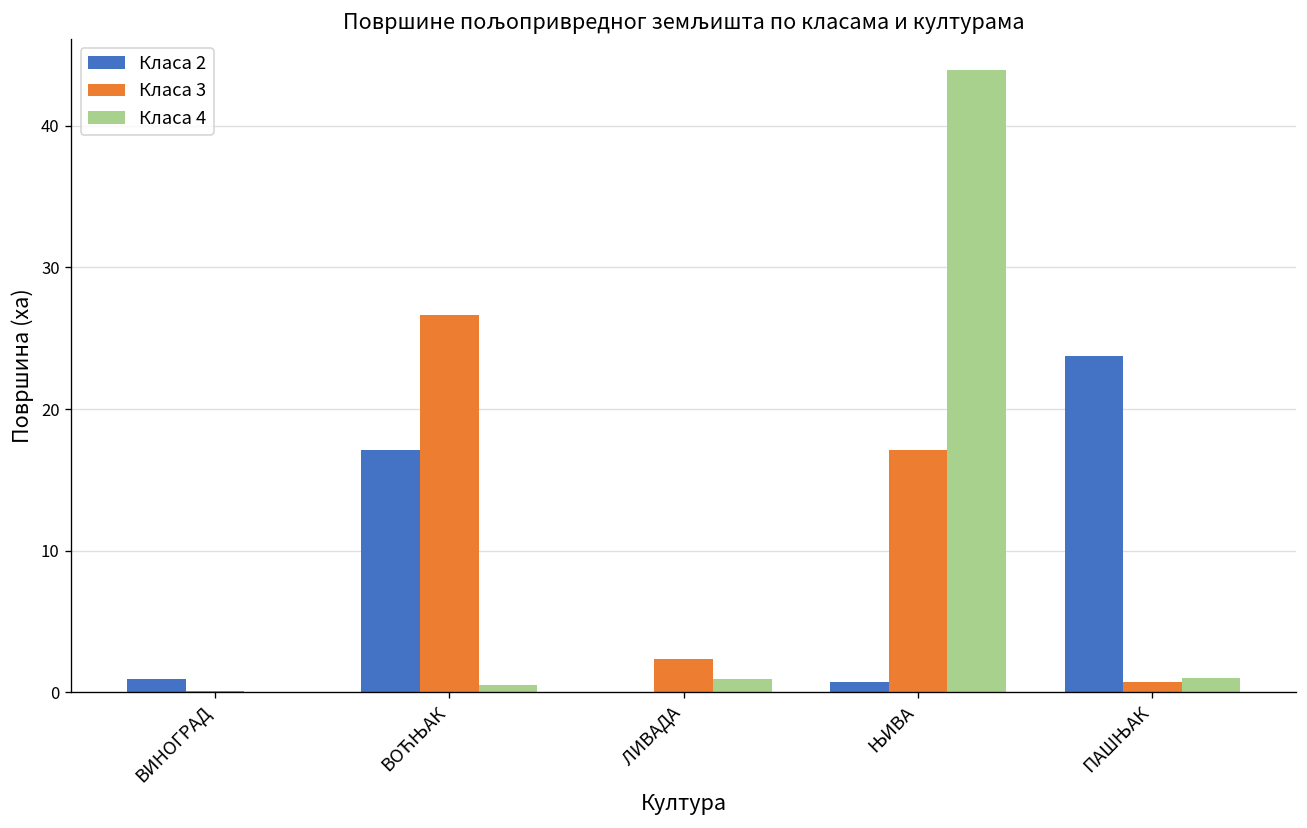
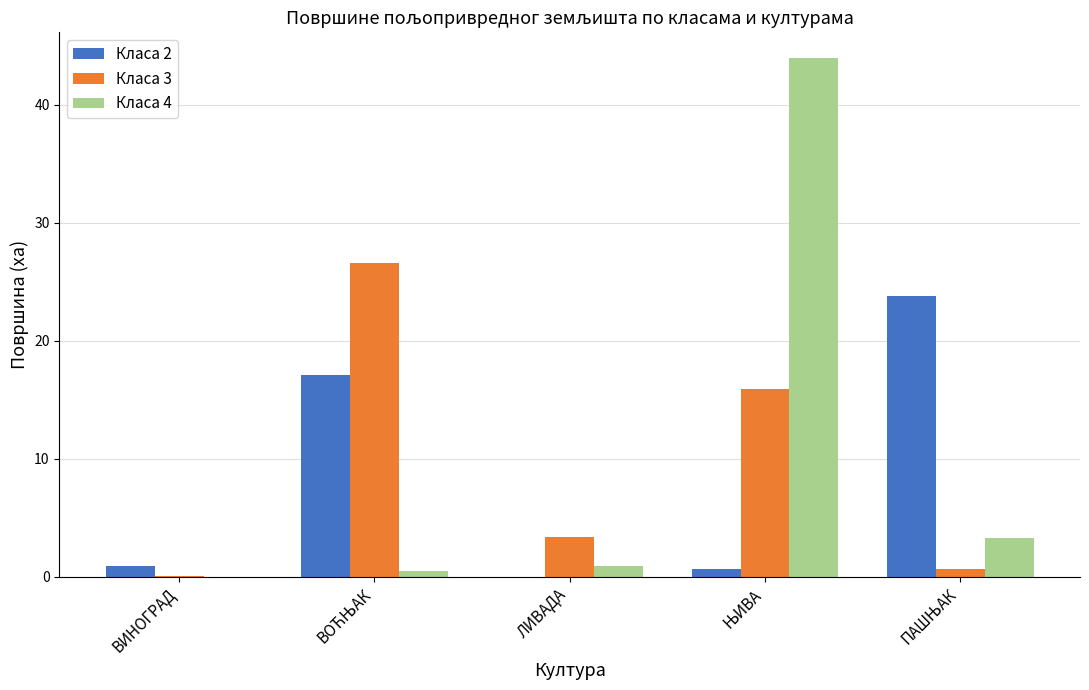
Класа 3, ЛИВАДА: 2.4 -> 3.4
Класа 3, ЊИВА: 17.1 -> 15.9
Класа 4, ПАШЊАК: 1.0 -> 3.3
